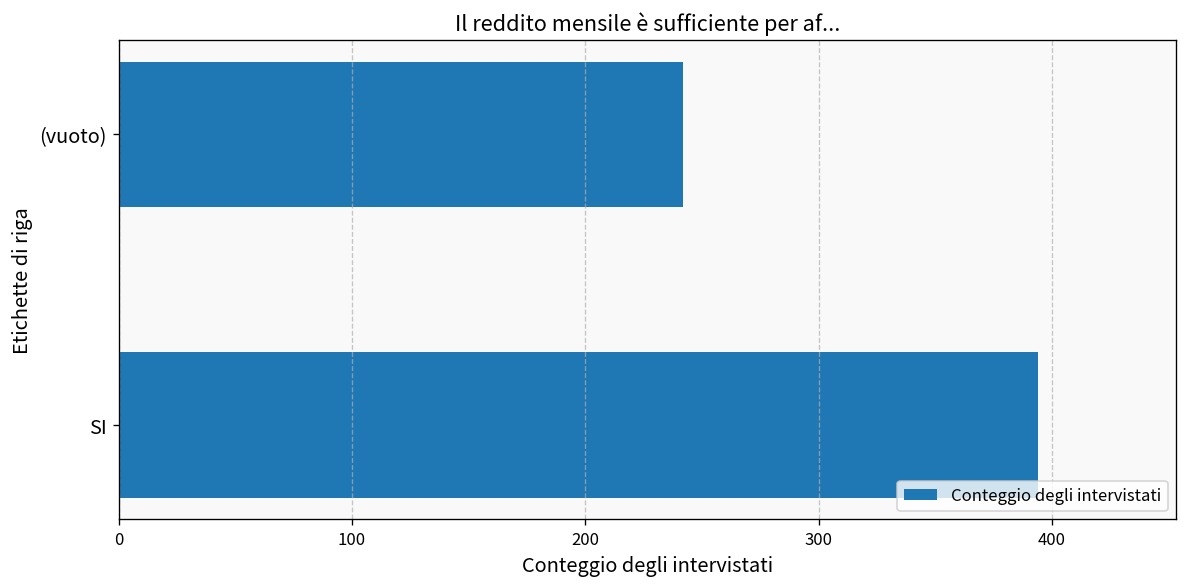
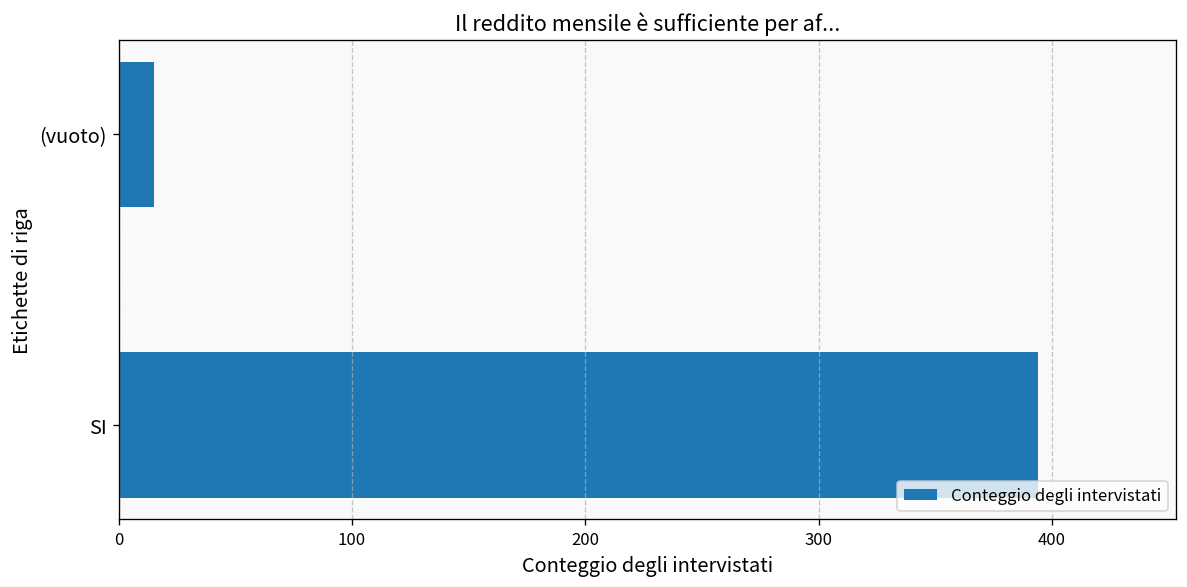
(vuoto): 242 -> 15
